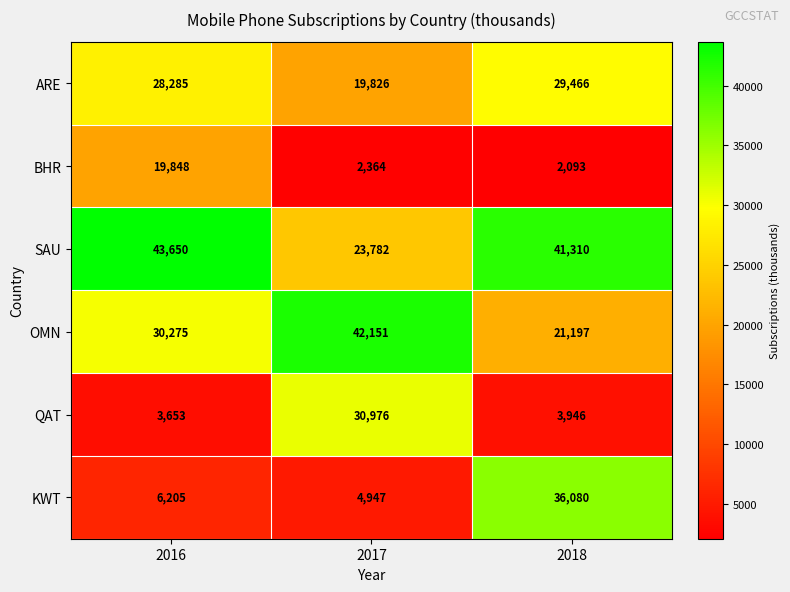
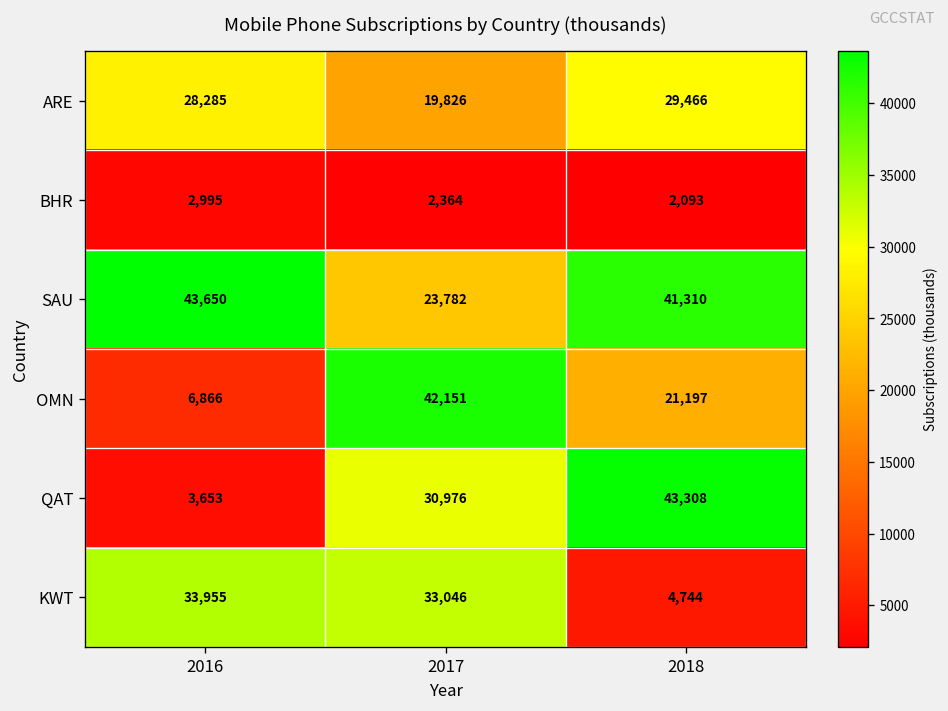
BHR, 2016: 19,848 -> 2,995
OMN, 2016: 30,275 -> 6,866
QAT, 2018: 3,946 -> 43,308
KWT, 2016: 6,205 -> 33,955
KWT, 2017: 4,947 -> 33,046
KWT, 2018: 36,080 -> 4,744
